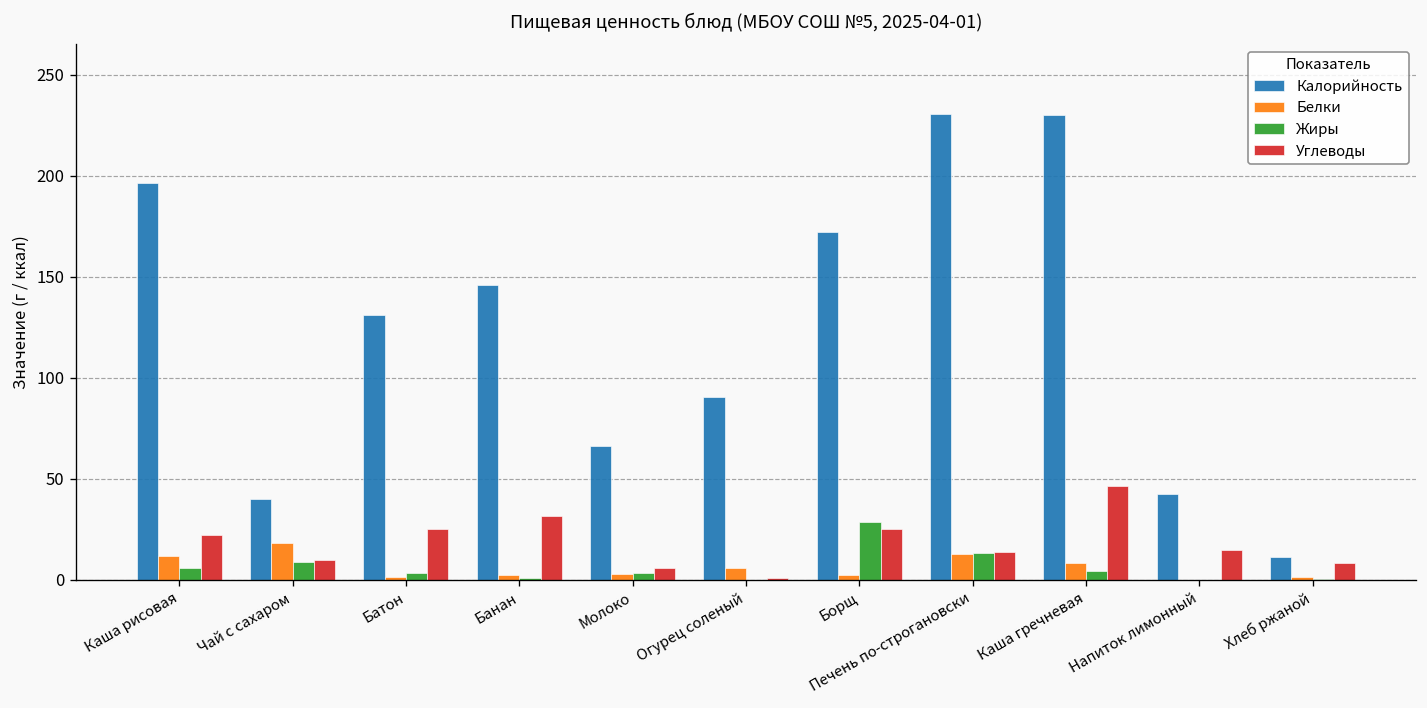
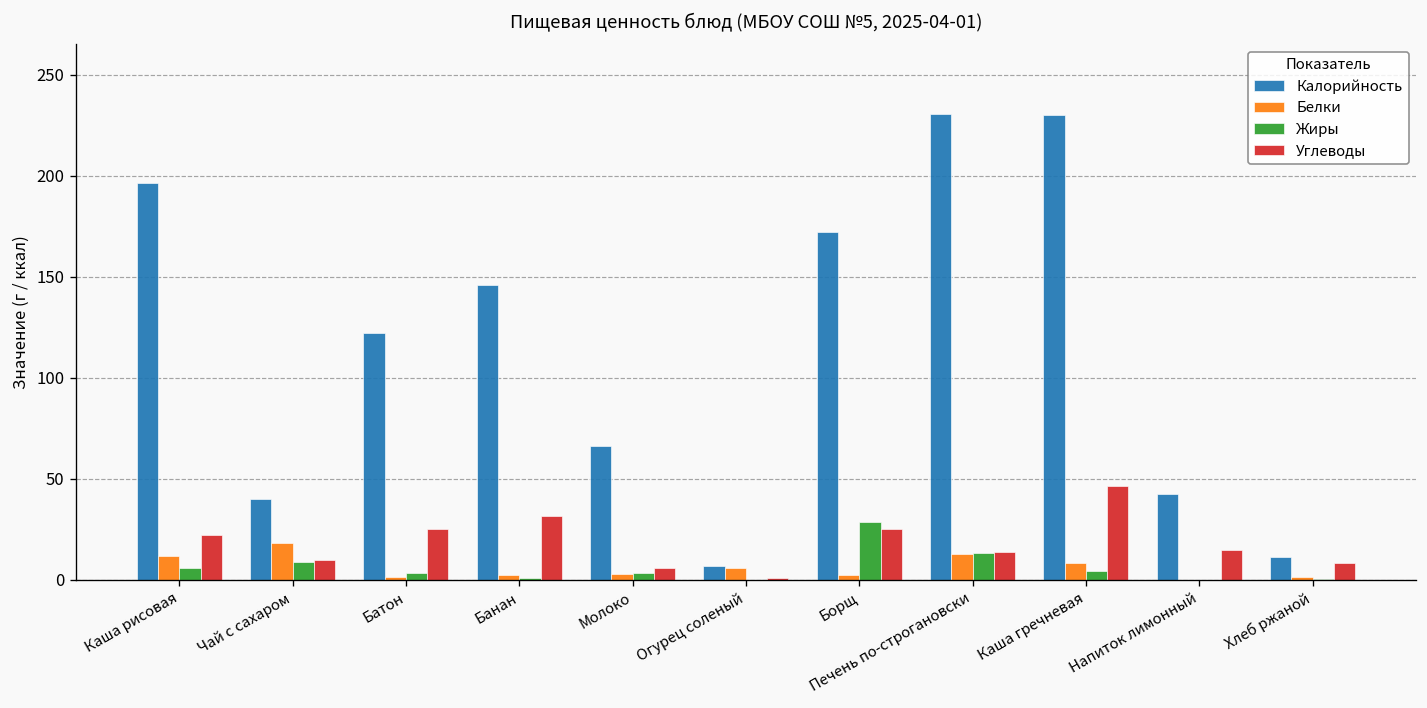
Калорийность, Батон: 131 -> 122
Калорийность, Огурец соленый: 91 -> 7
